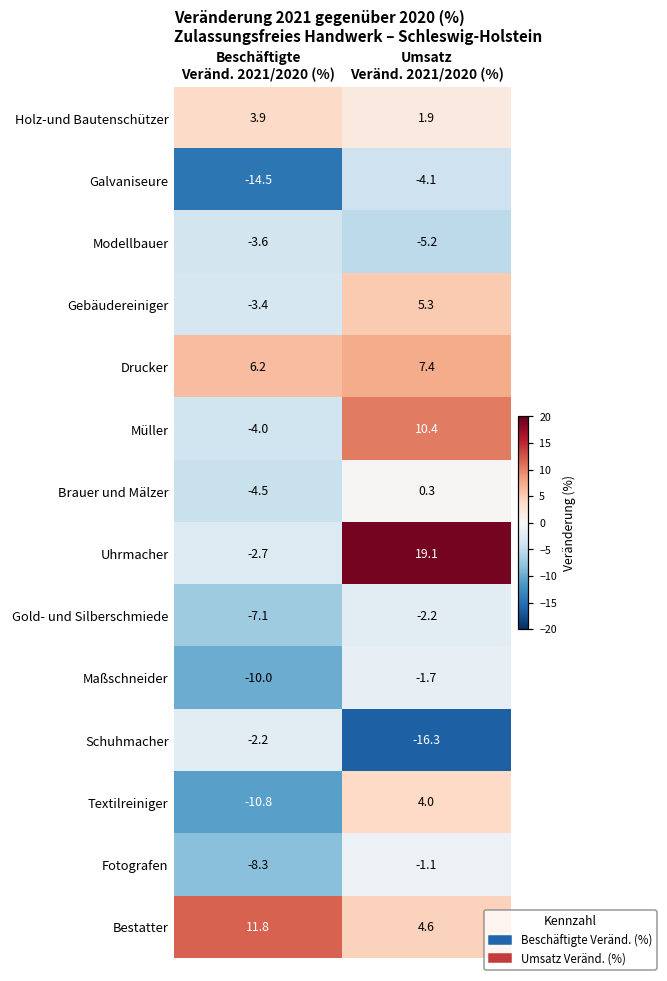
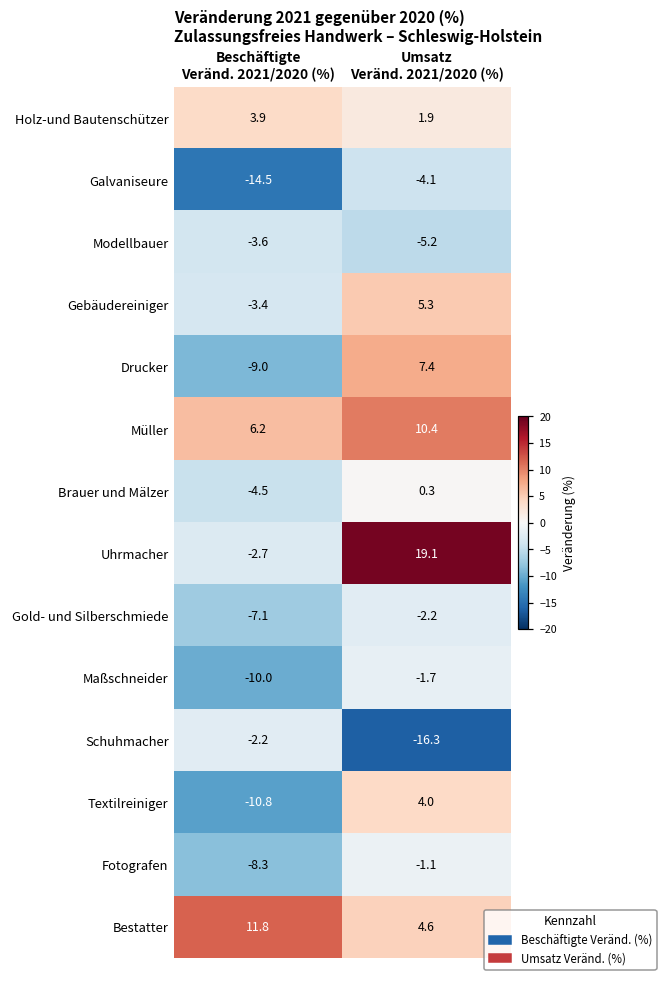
Drucker, Beschäftigte Veränd. 2021/2020 (%): 6.2 -> -9.0
Müller, Beschäftigte Veränd. 2021/2020 (%): -4.0 -> 6.2
